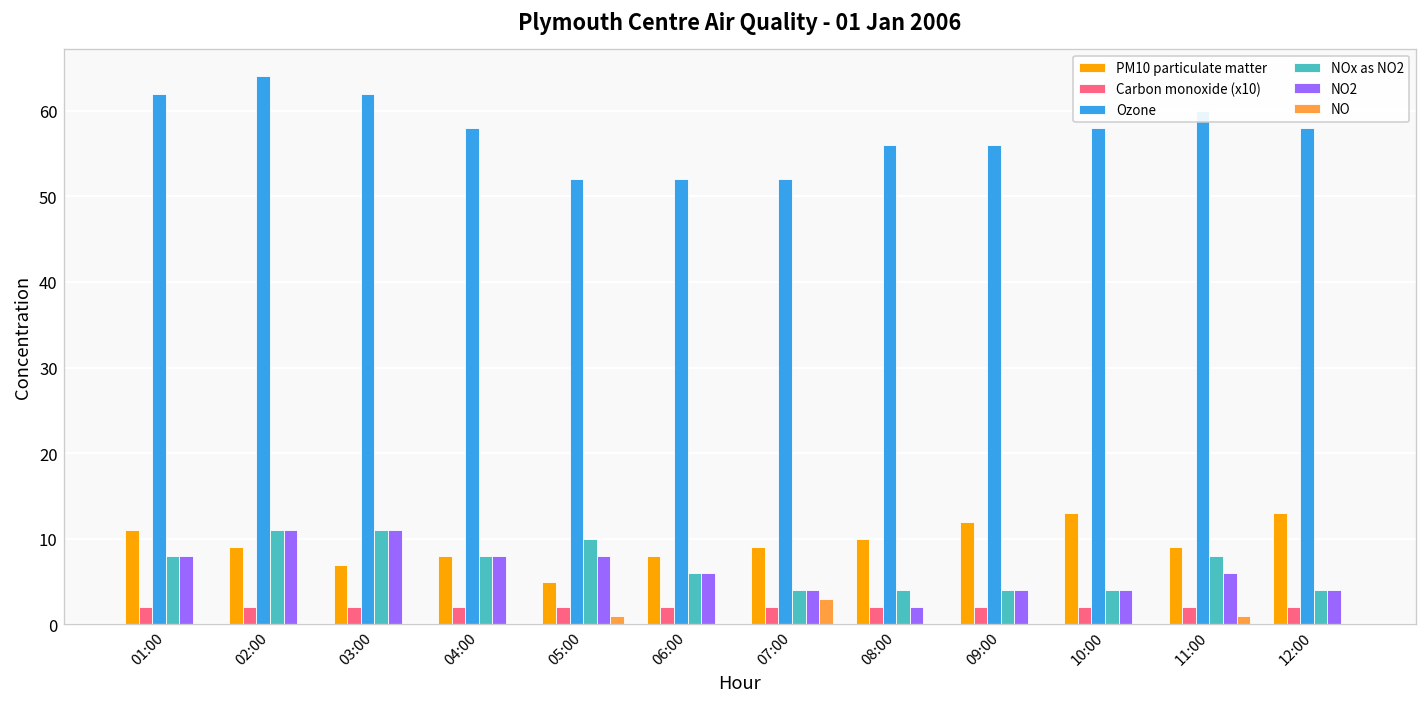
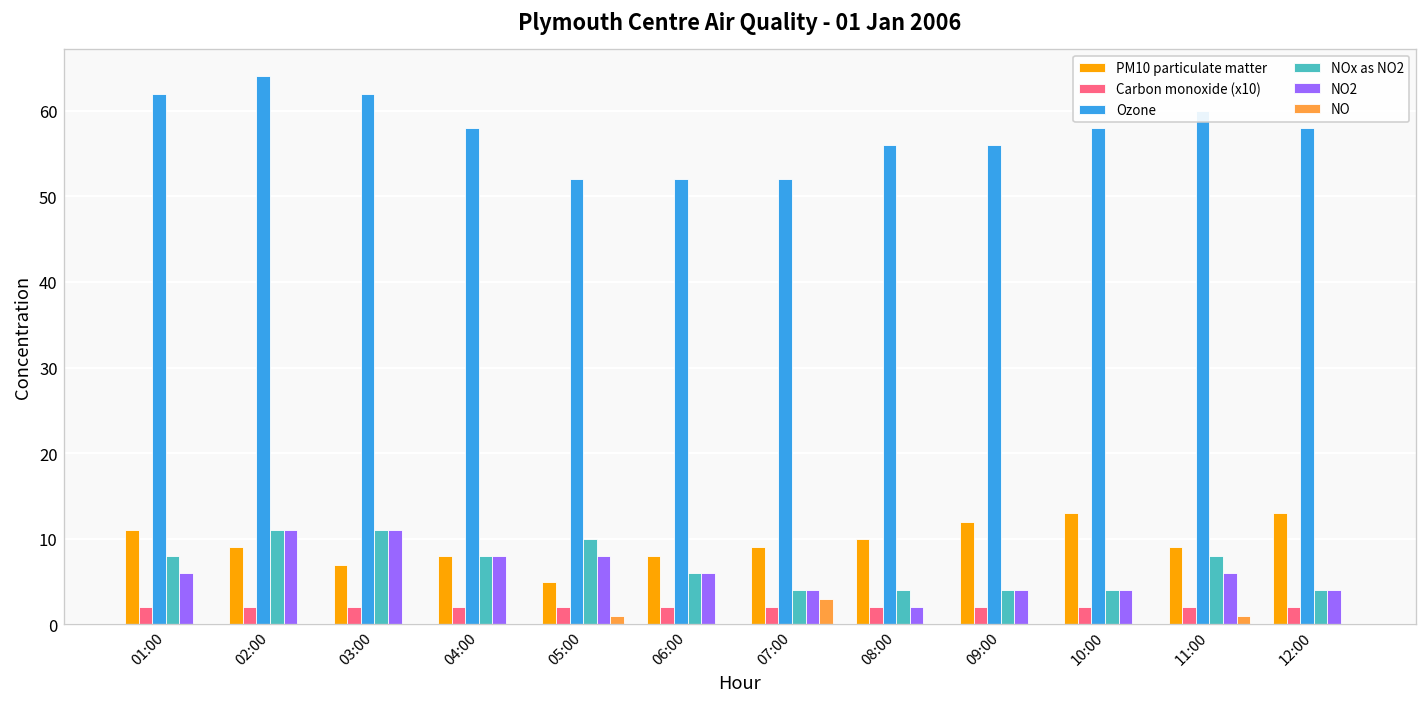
NO2, 01:00: 8 -> 6
